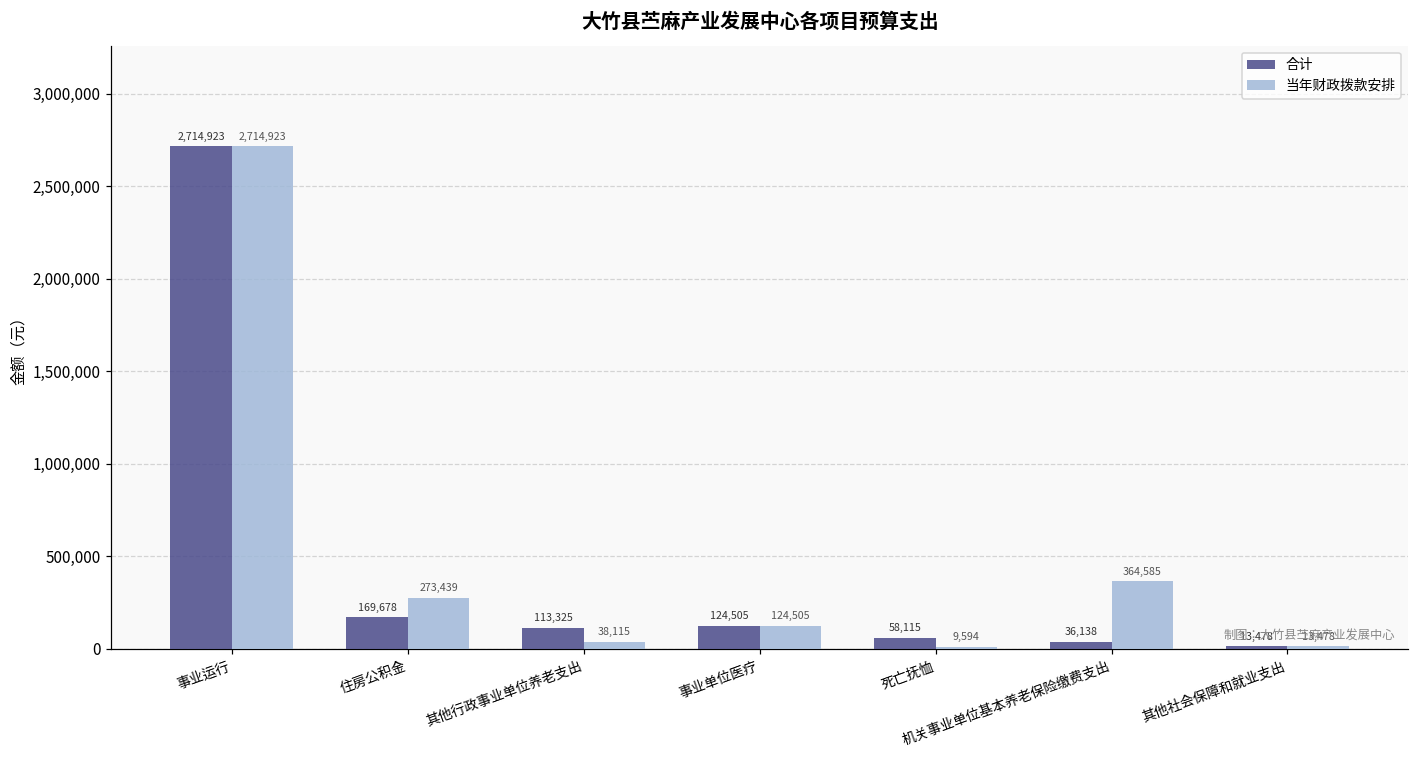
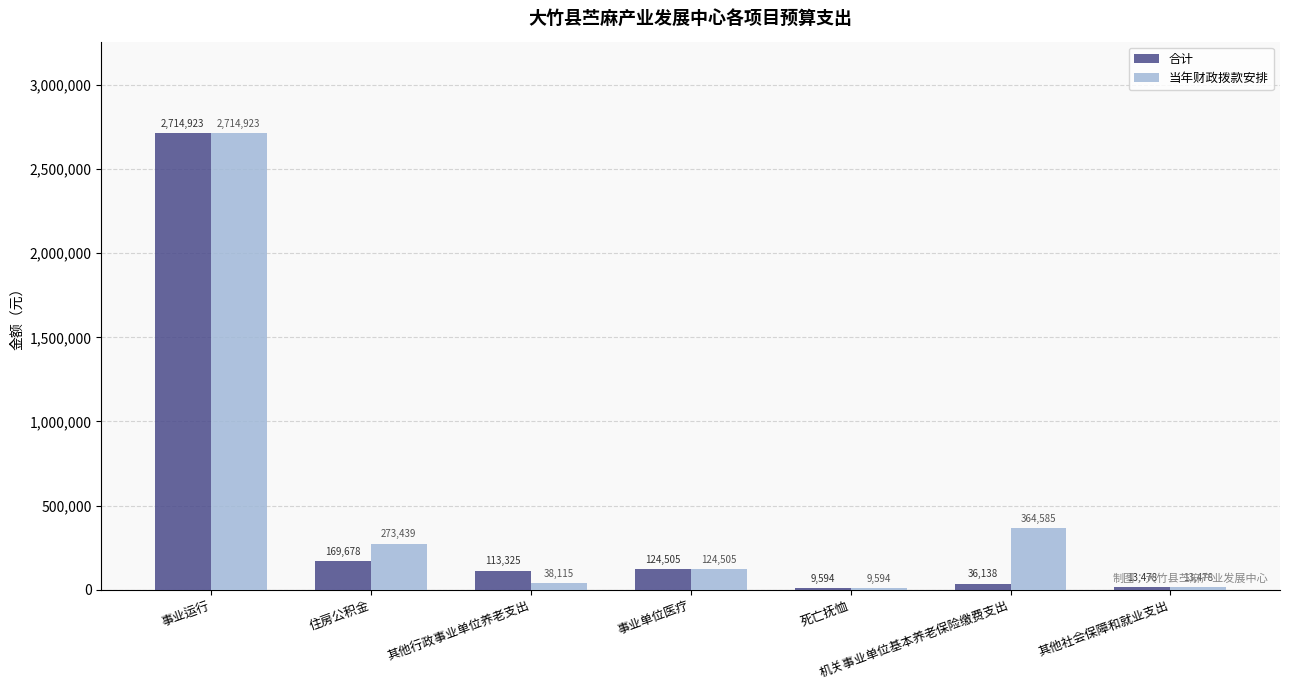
合计, 死亡抚恤: 58,115 -> 9,594
